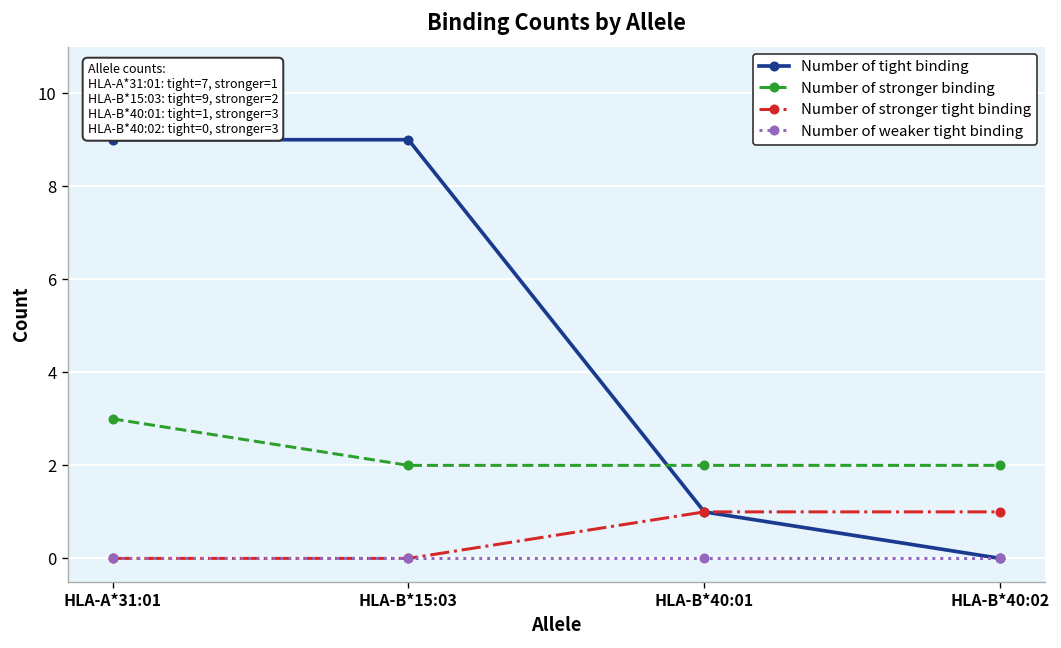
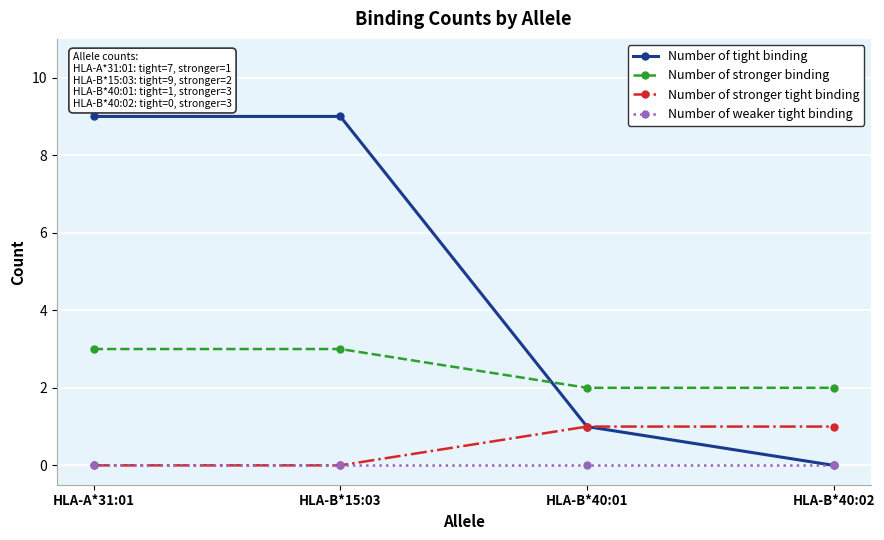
Number of stronger binding, HLA-B*15:03: 2 -> 3
